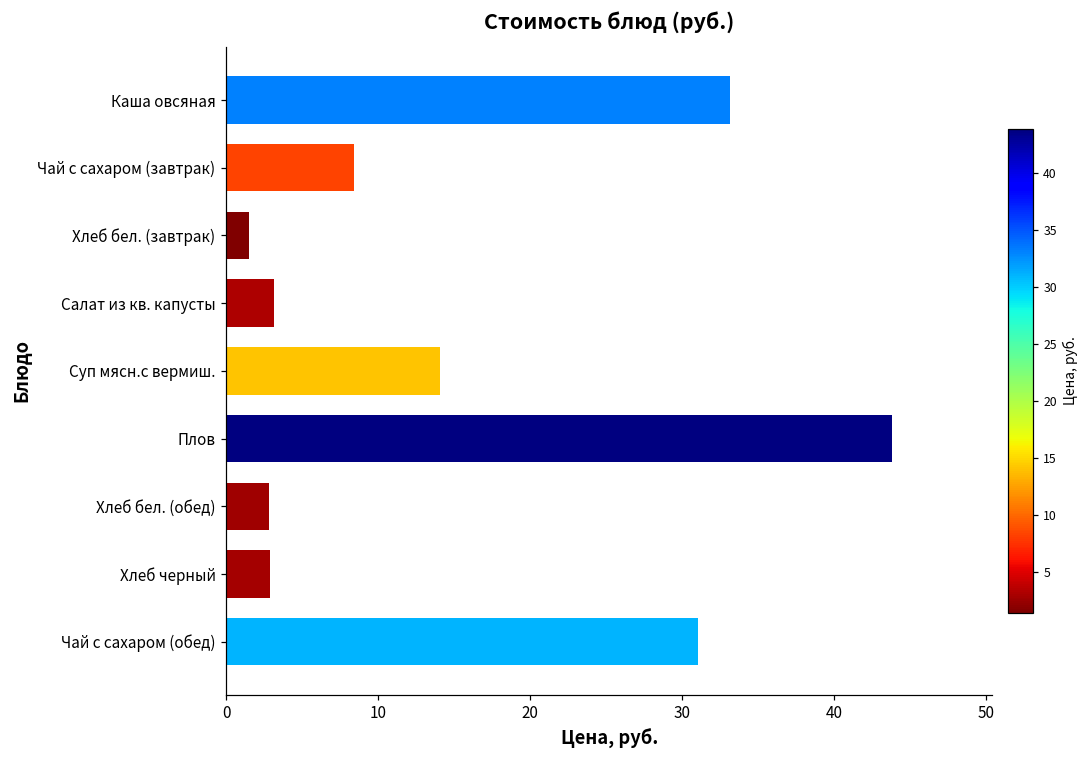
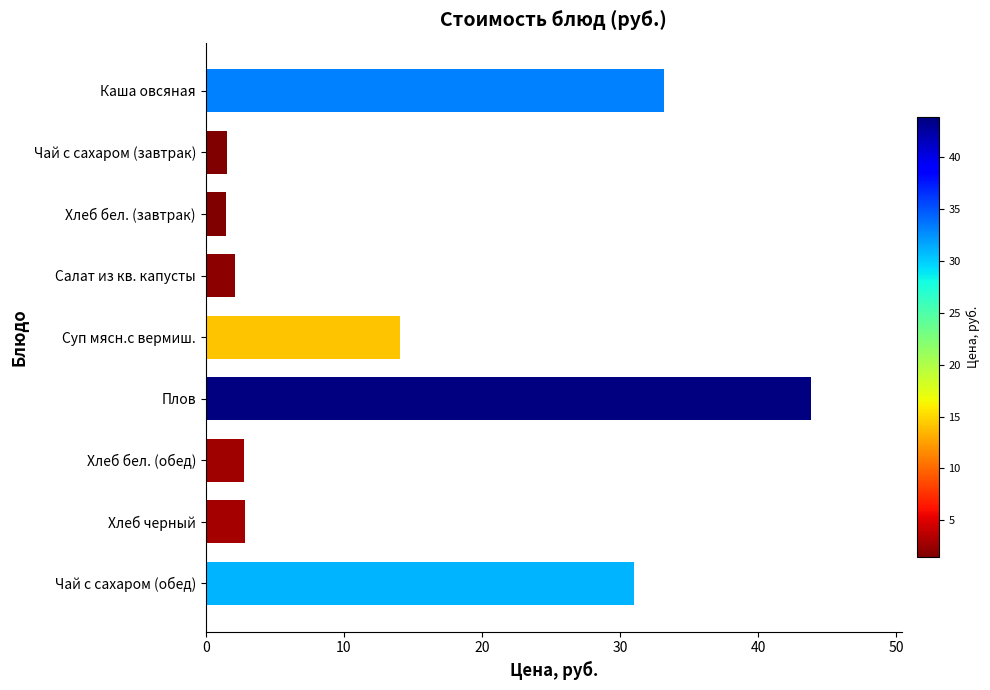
Чай с сахаром (завтрак): 8.4 -> 1.6
Салат из кв. капусты: 3.2 -> 2.1
